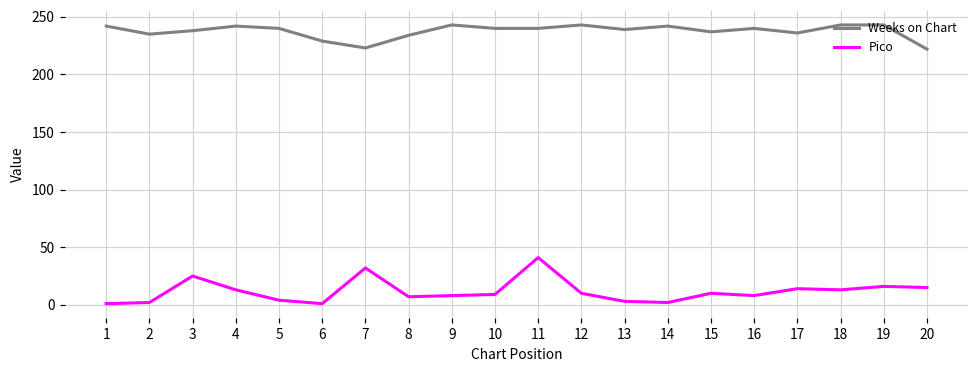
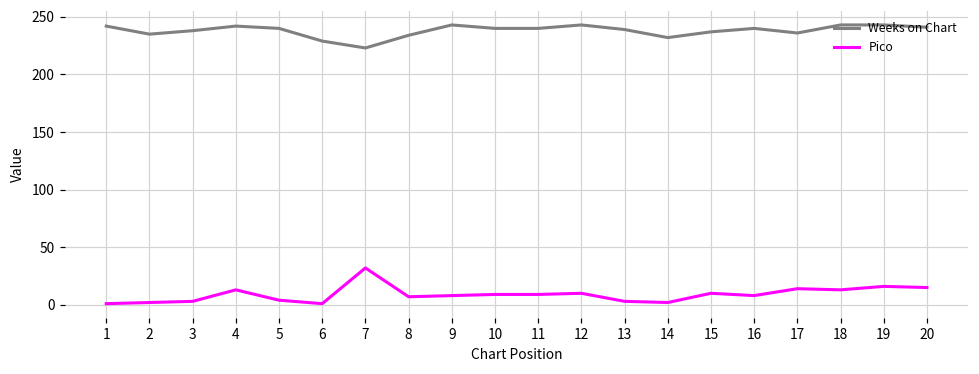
Pico, 3: 25 -> 3
Pico, 11: 41 -> 9
Weeks on Chart, 14: 242 -> 232
Weeks on Chart, 20: 222 -> 241
